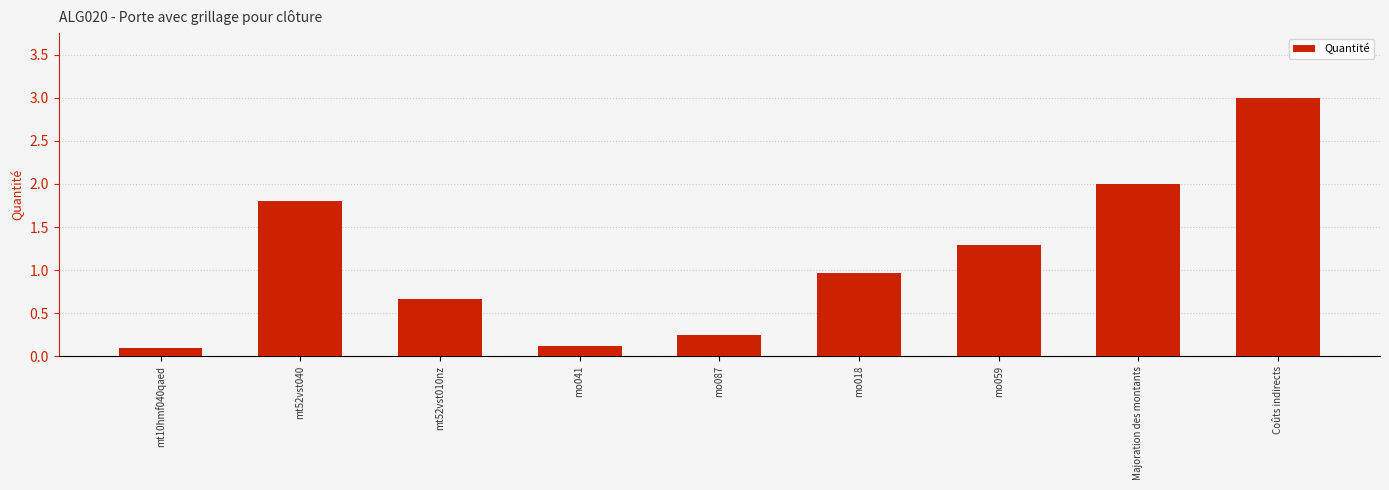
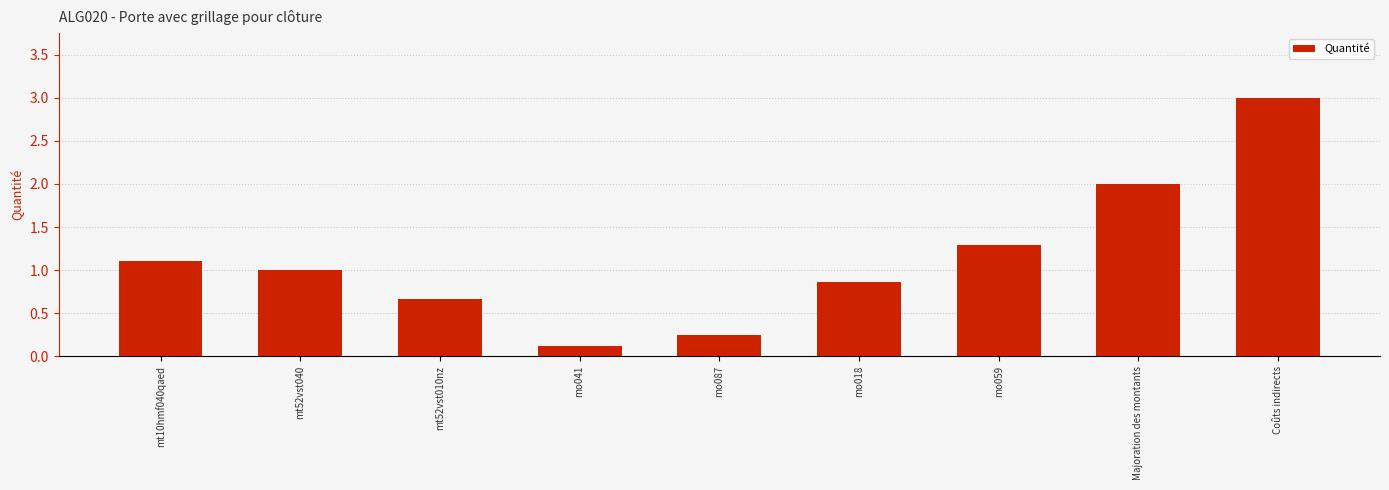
mt10hmf040qaed: 0.1 -> 1.1
mt52vst040: 1.8 -> 1.0
mo018: 1.0 -> 0.9
